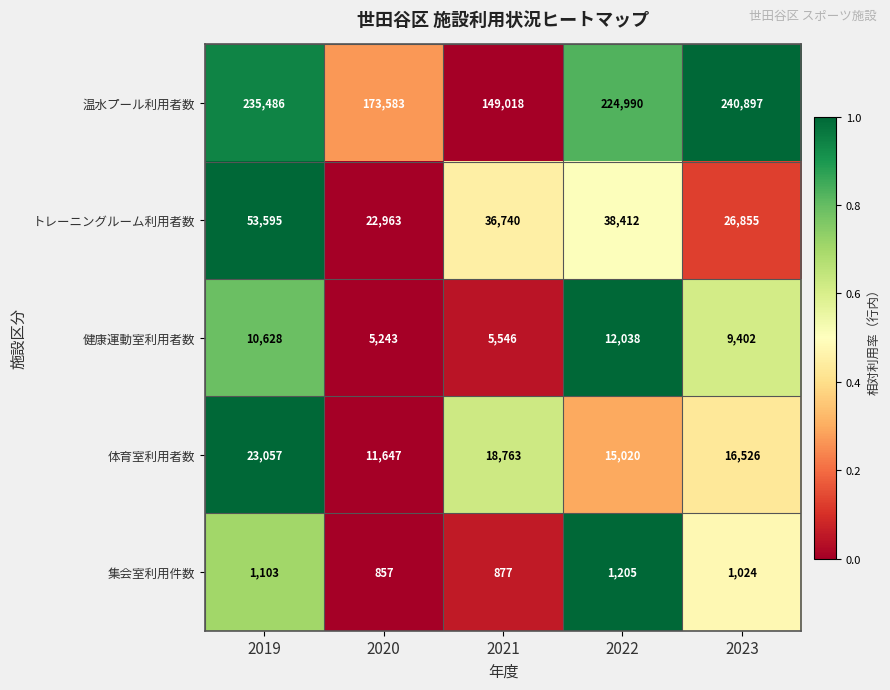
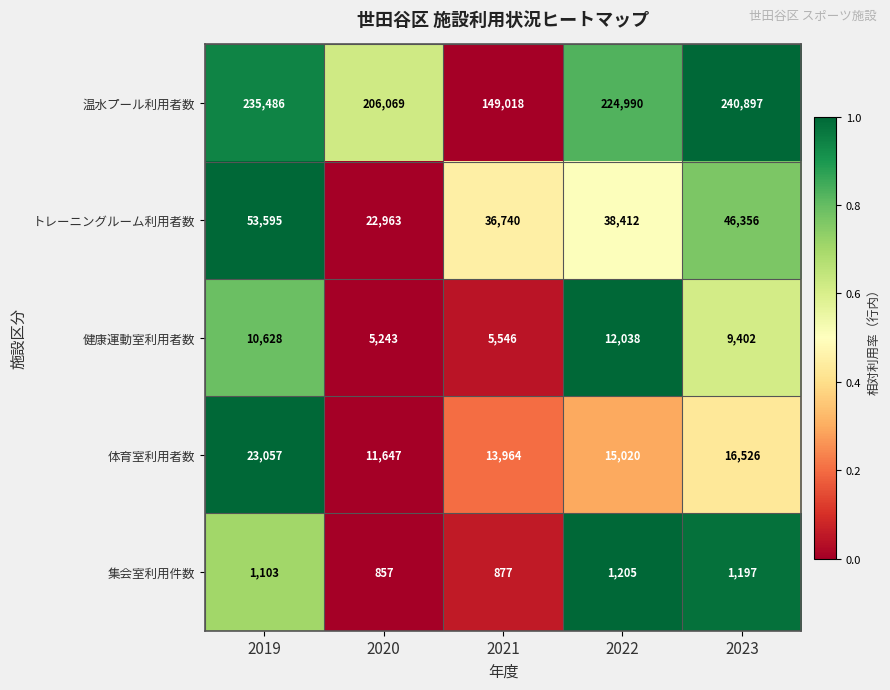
温水プール利用者数, 2020: 173,583 -> 206,069
トレーニングルーム利用者数, 2023: 26,855 -> 46,356
体育室利用者数, 2021: 18,763 -> 13,964
集会室利用件数, 2023: 1,024 -> 1,197
